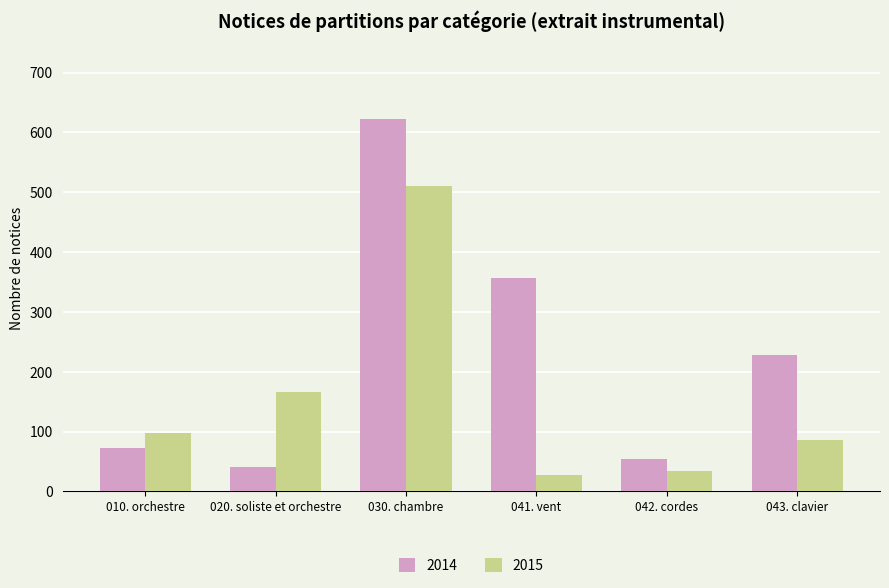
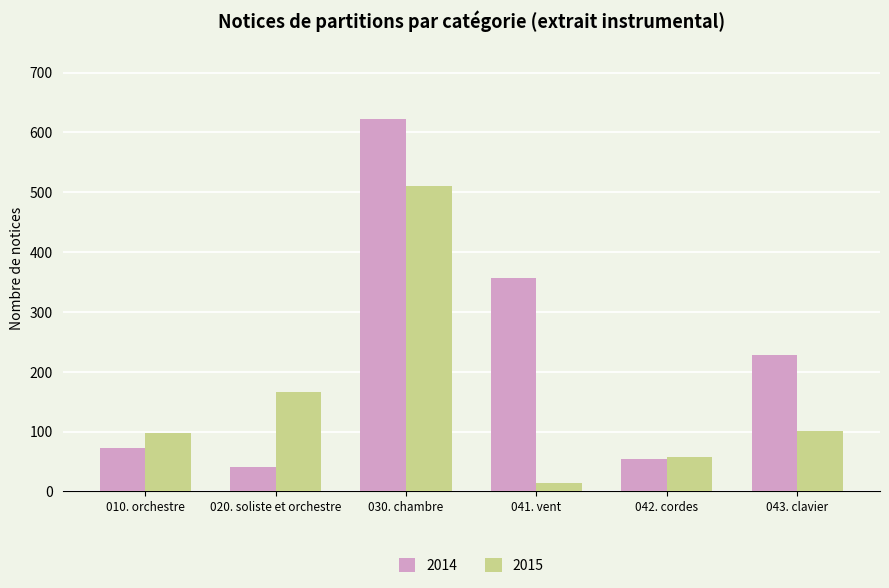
2015, 041. vent: 30 -> 10
2015, 042. cordes: 40 -> 60
2015, 043. clavier: 90 -> 100
